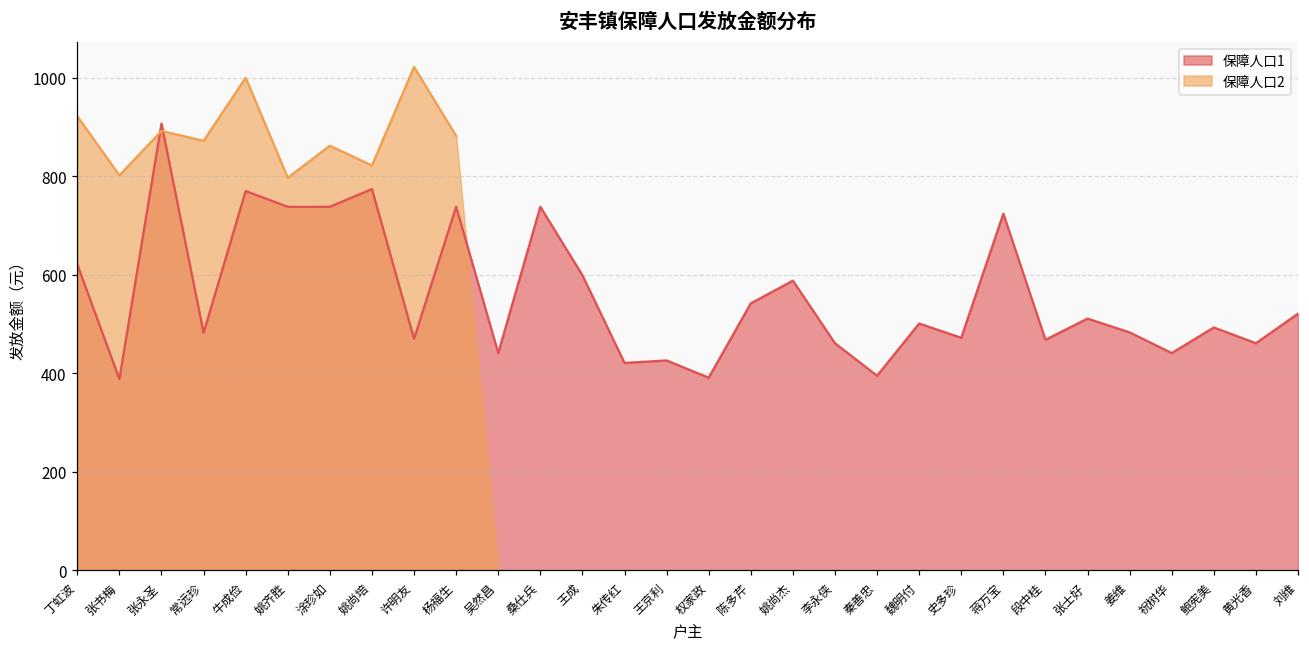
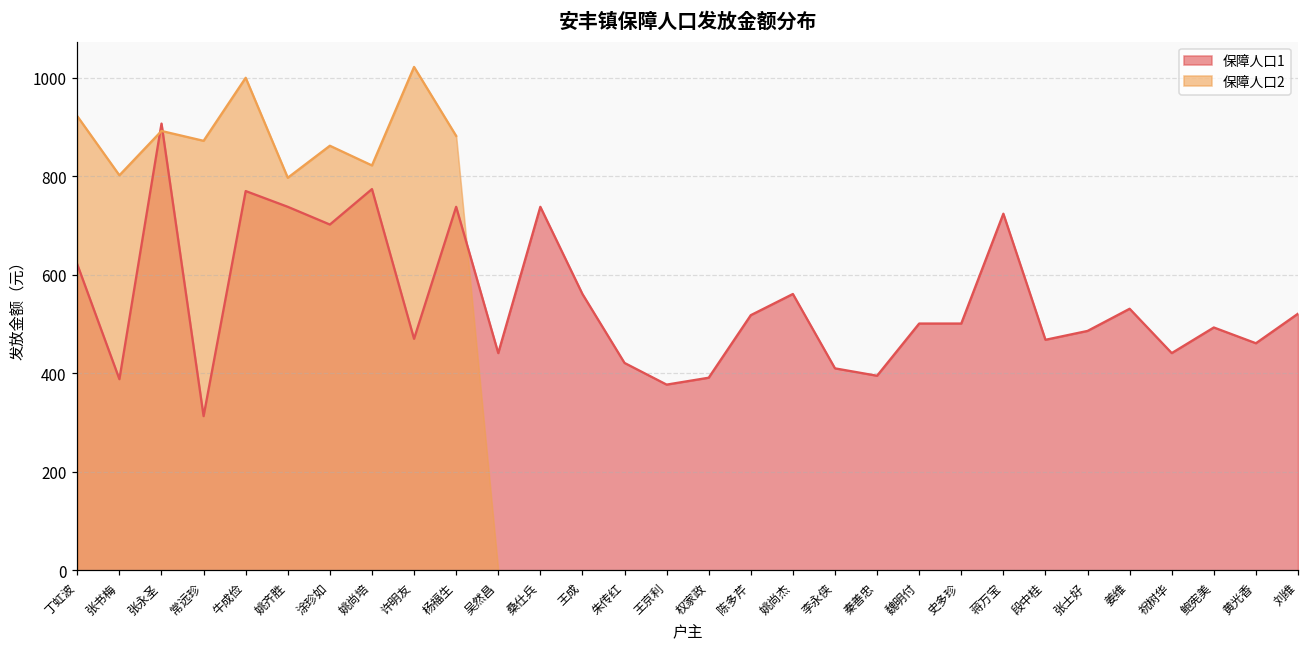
保障人口1, 常远珍: 480 -> 310
保障人口1, 涂珍如: 740 -> 700
保障人口1, 王成: 600 -> 560
保障人口1, 王京利: 430 -> 380
保障人口1, 陈多芹: 540 -> 520
保障人口1, 姚尚杰: 590 -> 560
保障人口1, 李永侠: 460 -> 410
保障人口1, 史多珍: 470 -> 500
保障人口1, 张士好: 510 -> 490
保障人口1, 姜维: 480 -> 530
